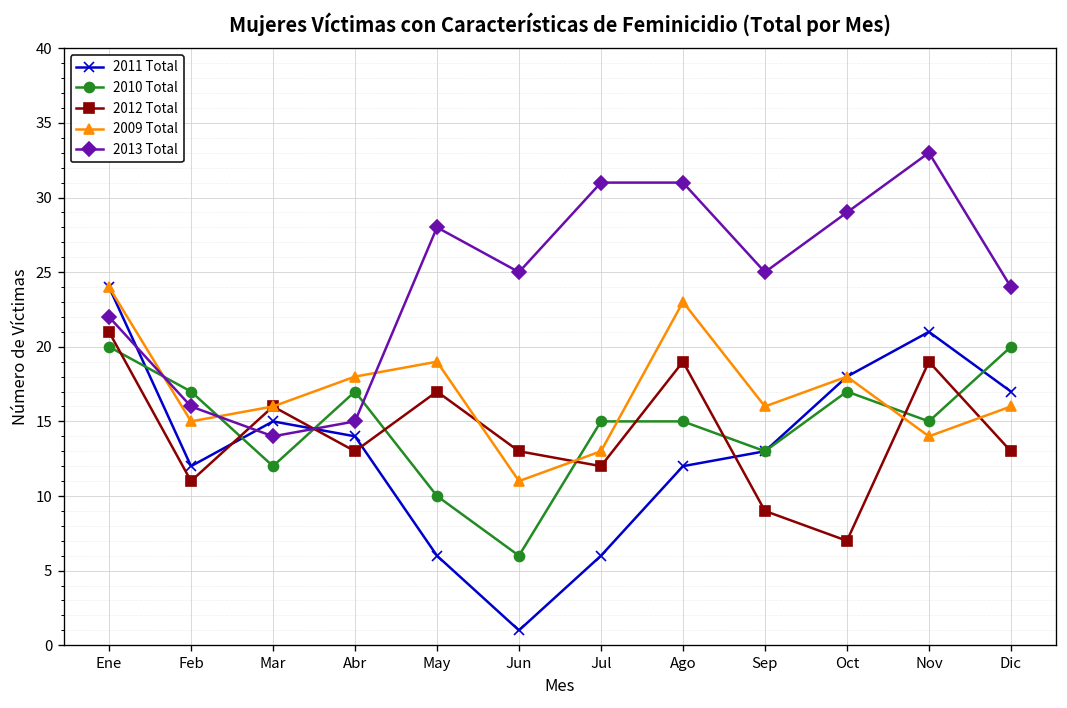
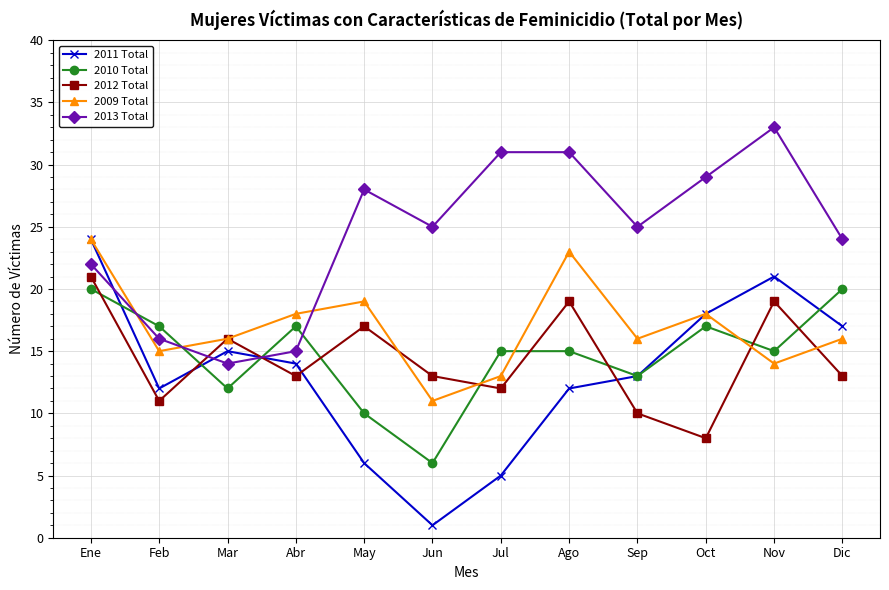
2011 Total, Jul: 6 -> 5
2012 Total, Sep: 9 -> 10
2012 Total, Oct: 7 -> 8
